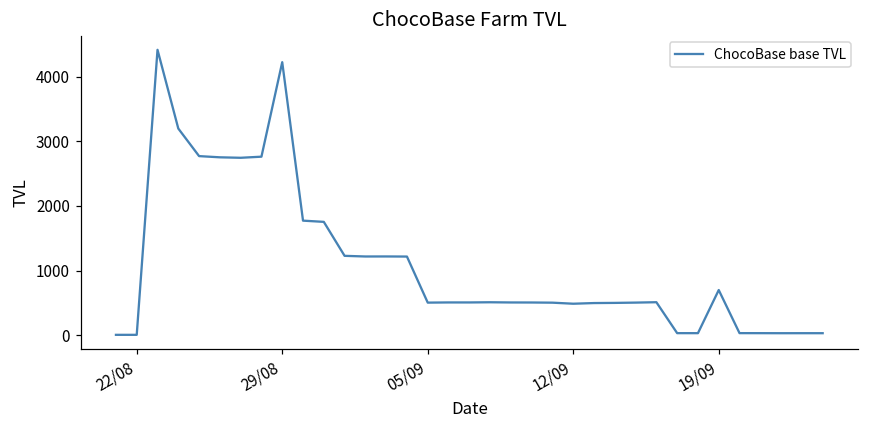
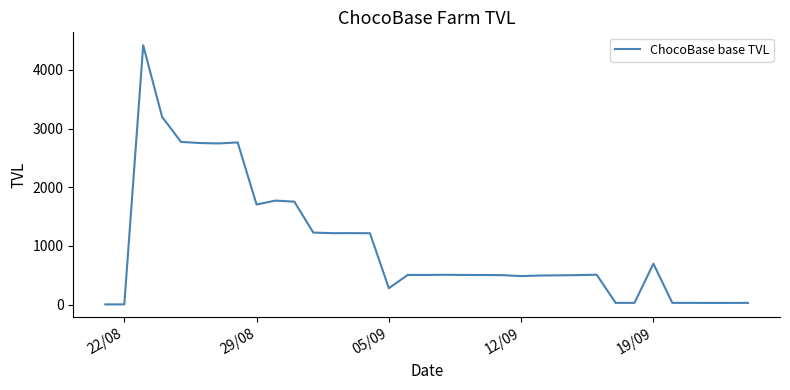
29/08: 4200 -> 1700
05/09: 500 -> 300
